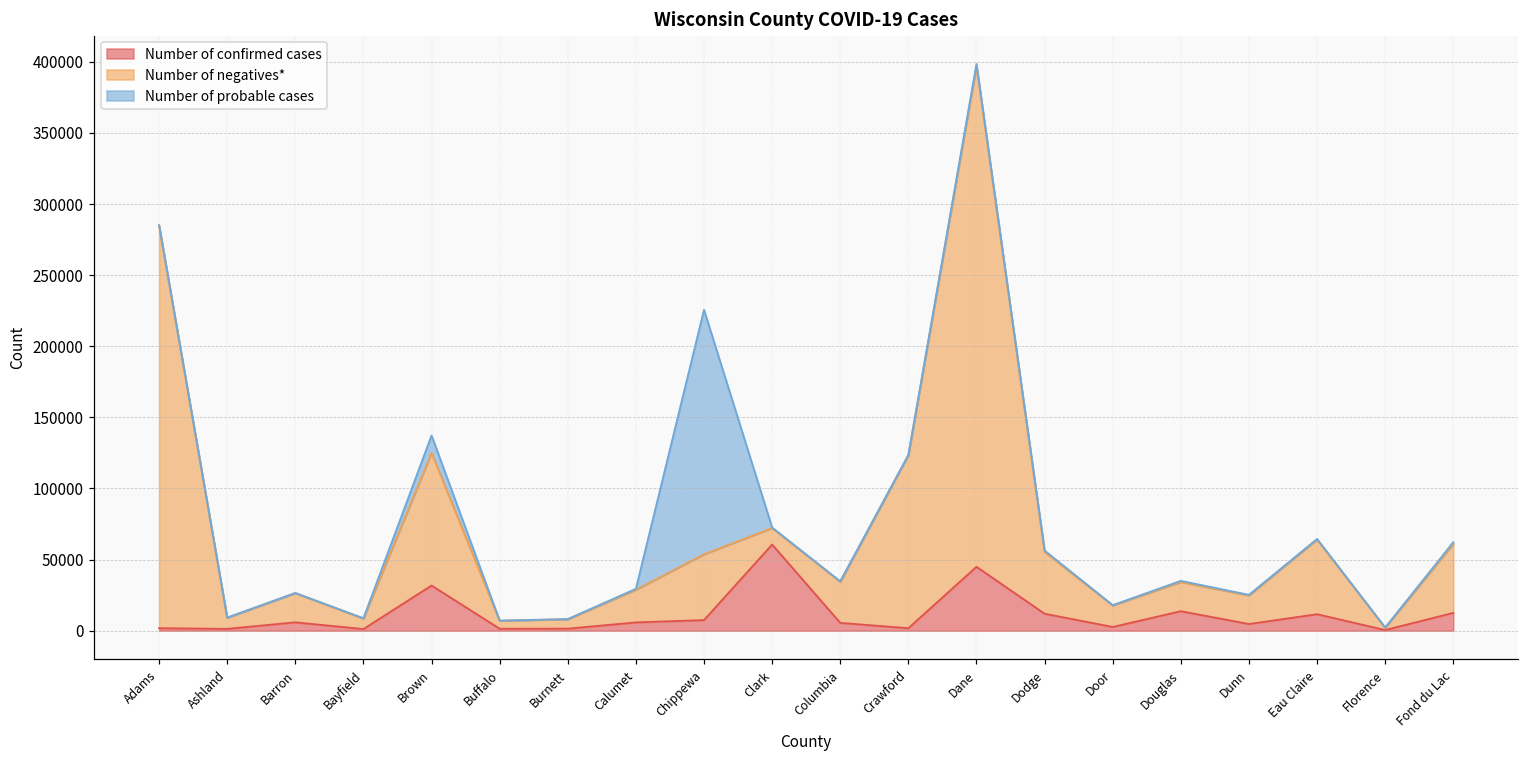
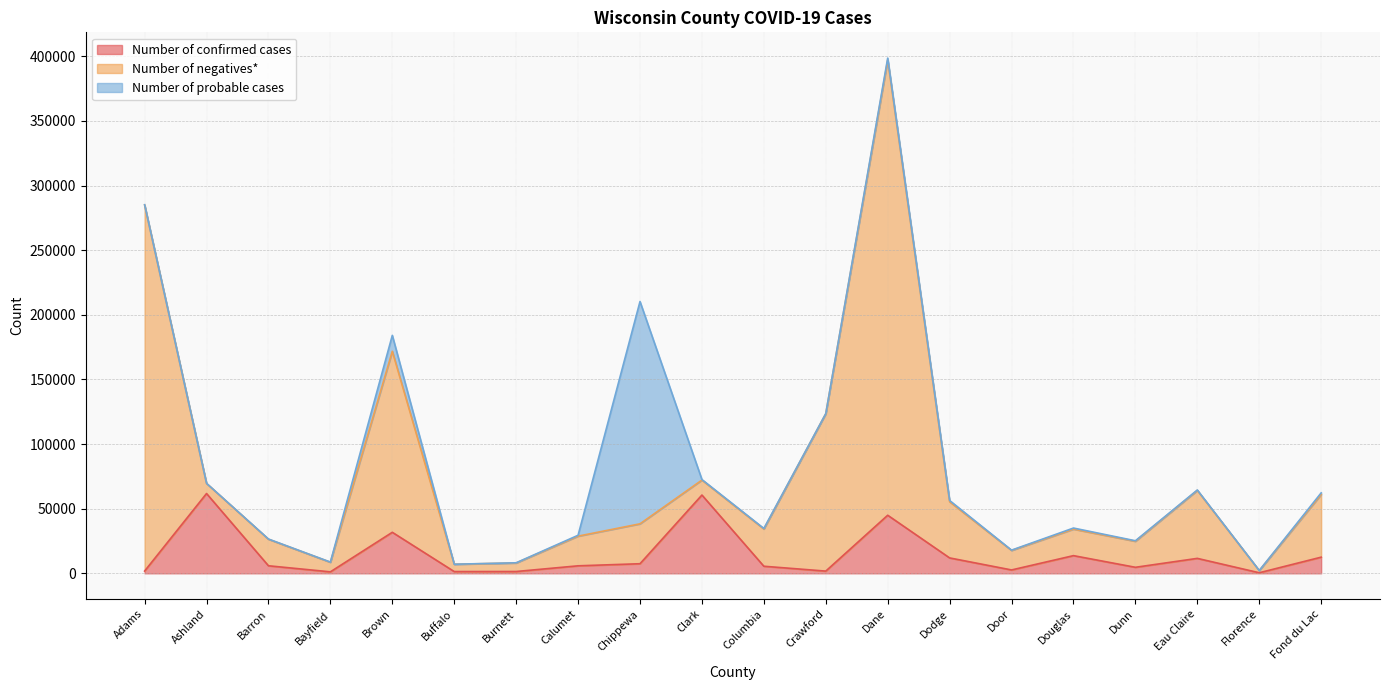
Number of confirmed cases, Ashland: 1000 -> 62000
Number of negatives*, Brown: 93000 -> 140000
Number of negatives*, Chippewa: 46000 -> 31000
